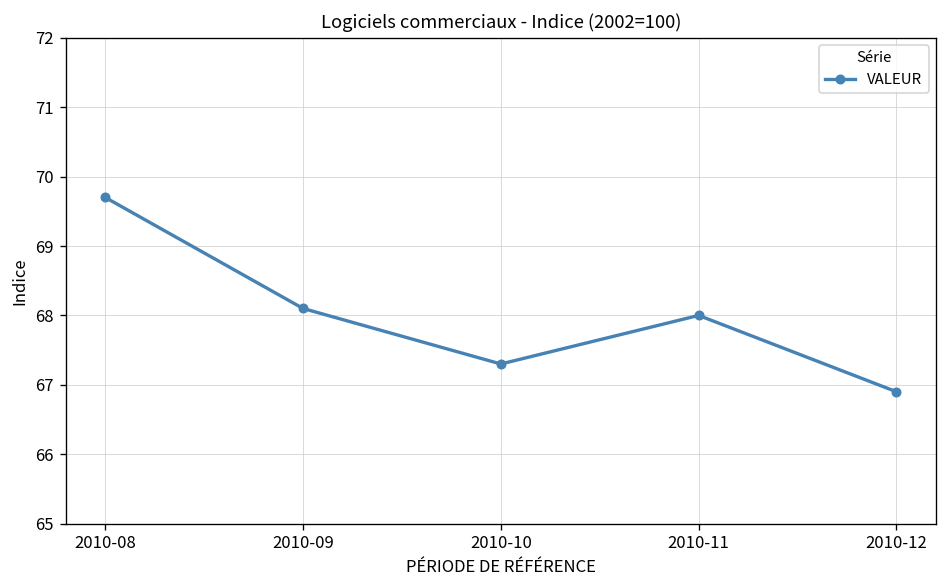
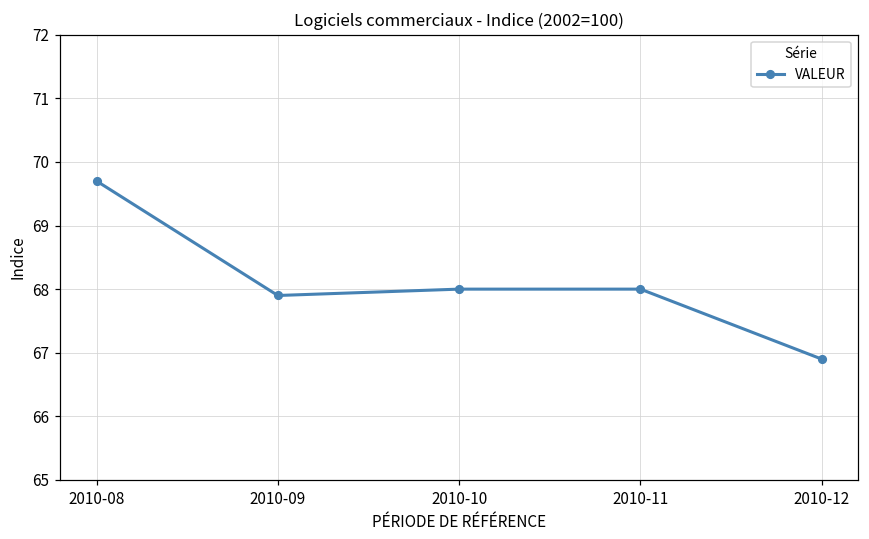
2010-09: 68.1 -> 67.9
2010-10: 67.3 -> 68.0
